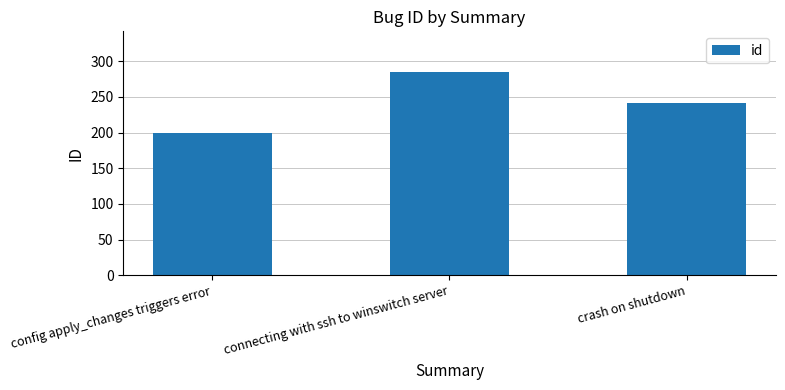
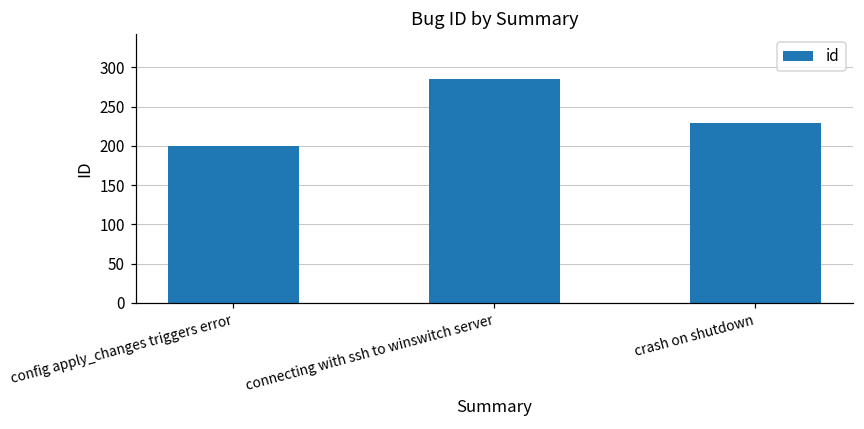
crash on shutdown: 240 -> 230
